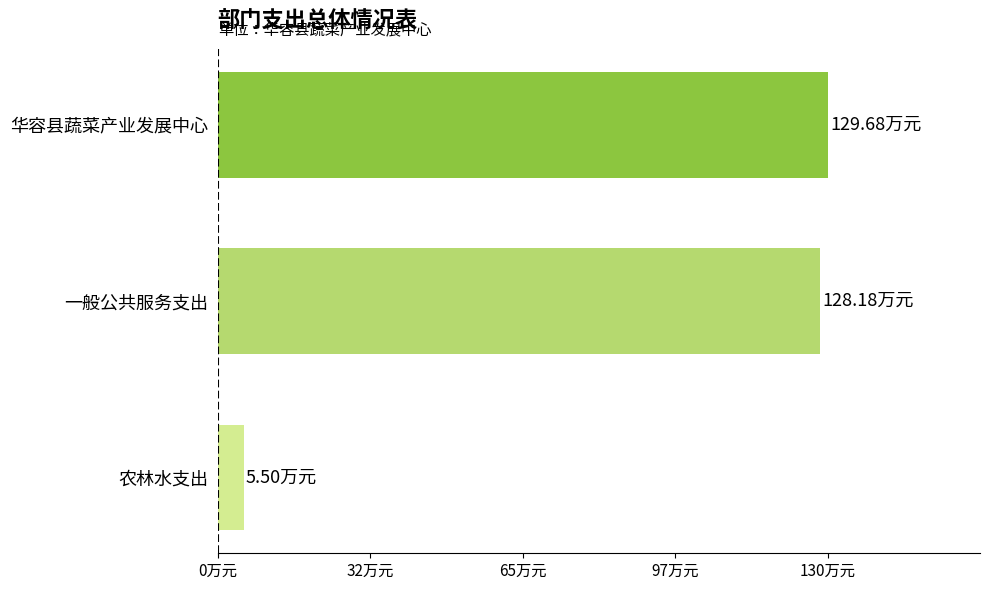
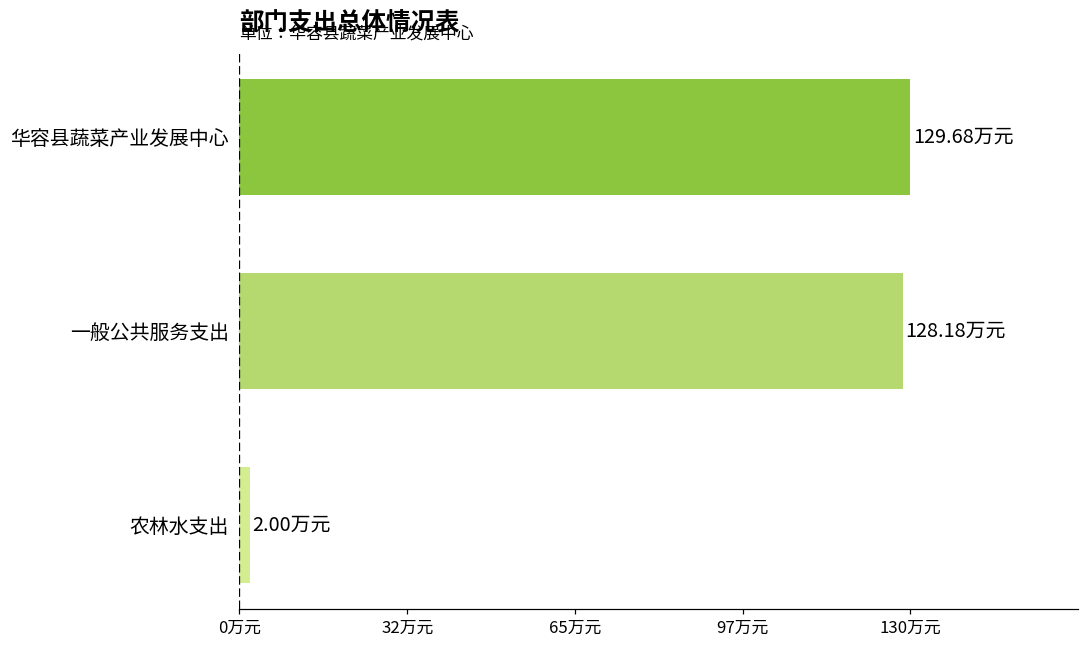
农林水支出: 5.50 -> 2.00
